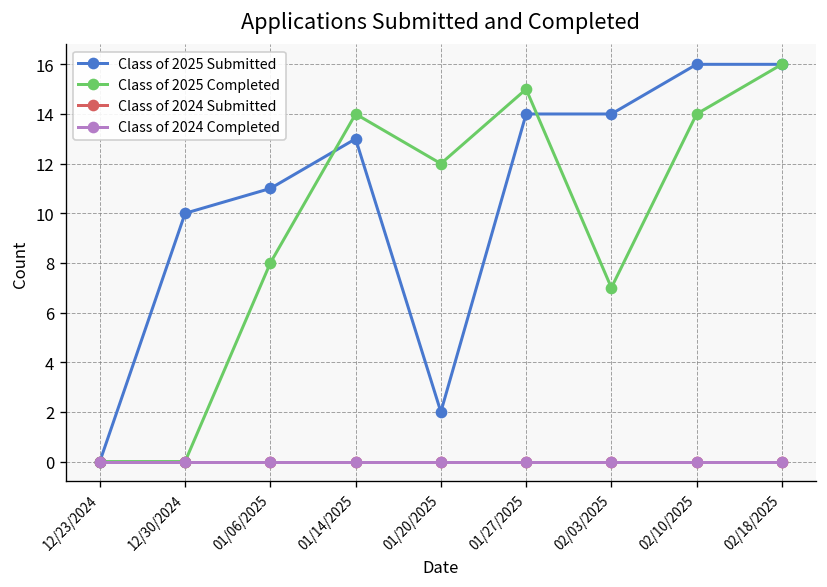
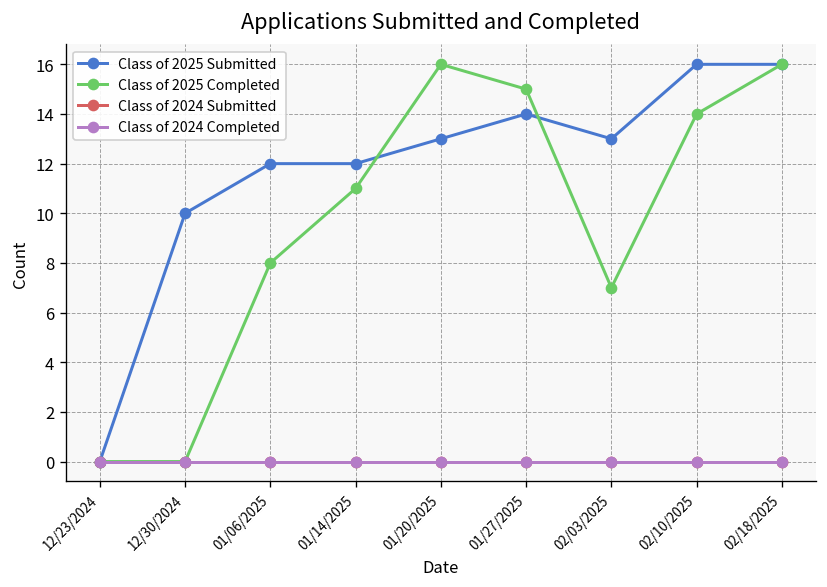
Class of 2025 Submitted, 01/06/2025: 11 -> 12
Class of 2025 Submitted, 01/14/2025: 13 -> 12
Class of 2025 Completed, 01/14/2025: 14 -> 11
Class of 2025 Submitted, 01/20/2025: 2 -> 13
Class of 2025 Completed, 01/20/2025: 12 -> 16
Class of 2025 Submitted, 02/03/2025: 14 -> 13
